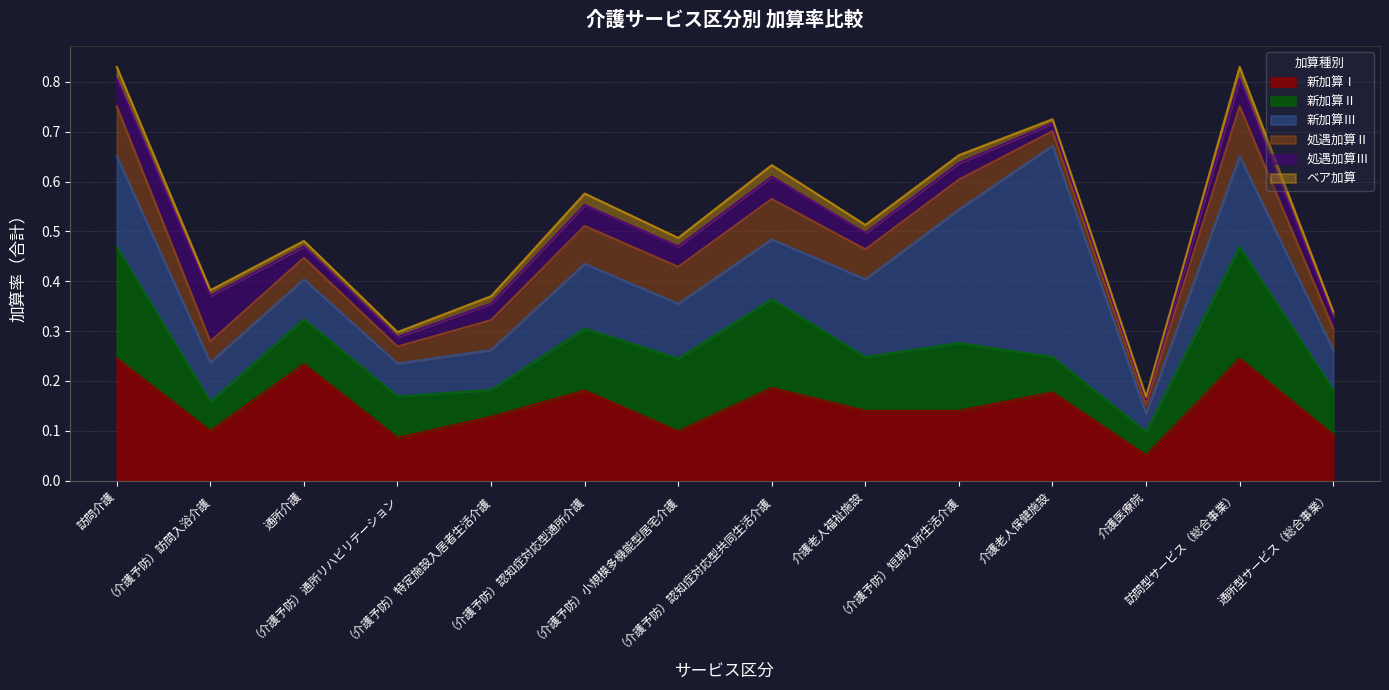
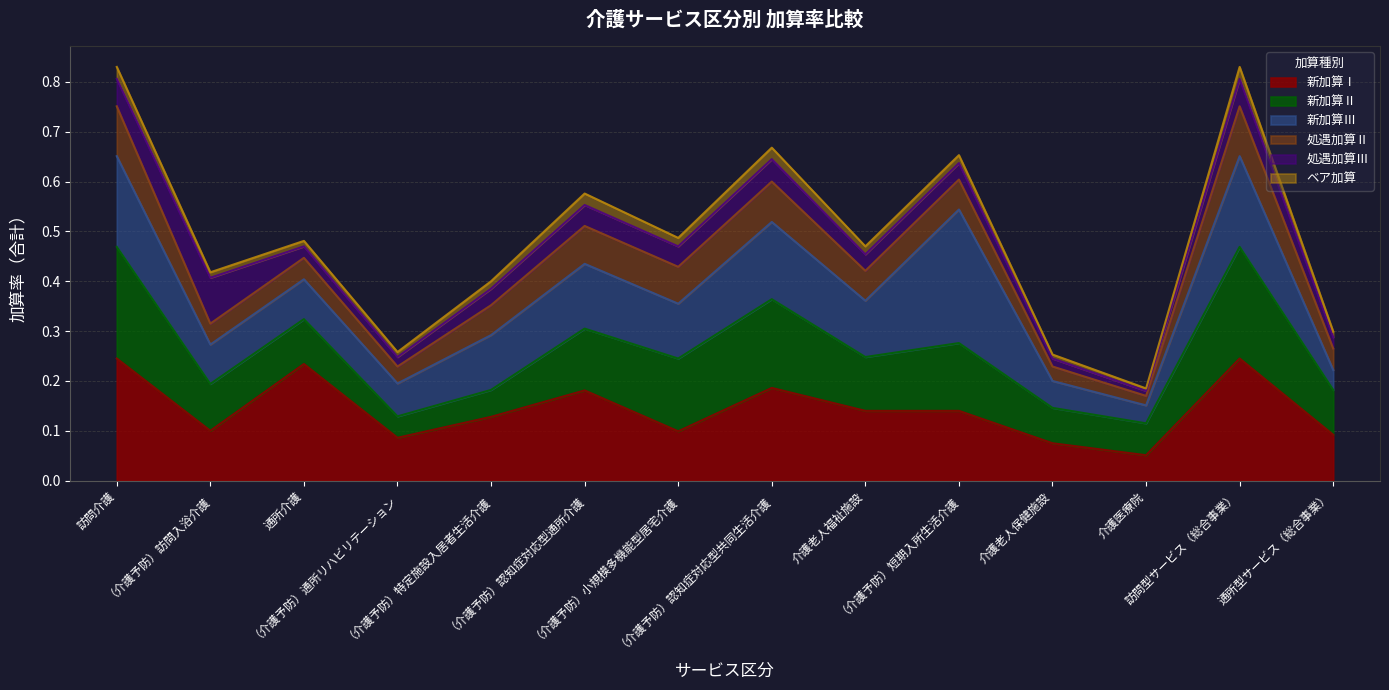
新加算Ⅱ, （介護予防）訪問入浴介護: 0.06 -> 0.09
新加算Ⅱ, （介護予防）通所リハビリテーション: 0.08 -> 0.04
新加算Ⅲ, （介護予防）特定施設入居者生活介護: 0.08 -> 0.11
新加算Ⅲ, （介護予防）認知症対応型共同生活介護: 0.12 -> 0.16
新加算Ⅲ, 介護老人福祉施設: 0.16 -> 0.11
新加算Ⅰ, 介護老人保健施設: 0.18 -> 0.08
新加算Ⅲ, 介護老人保健施設: 0.42 -> 0.05
新加算Ⅱ, 介護医療院: 0.05 -> 0.06
新加算Ⅲ, 通所型サービス（総合事業）: 0.08 -> 0.04
